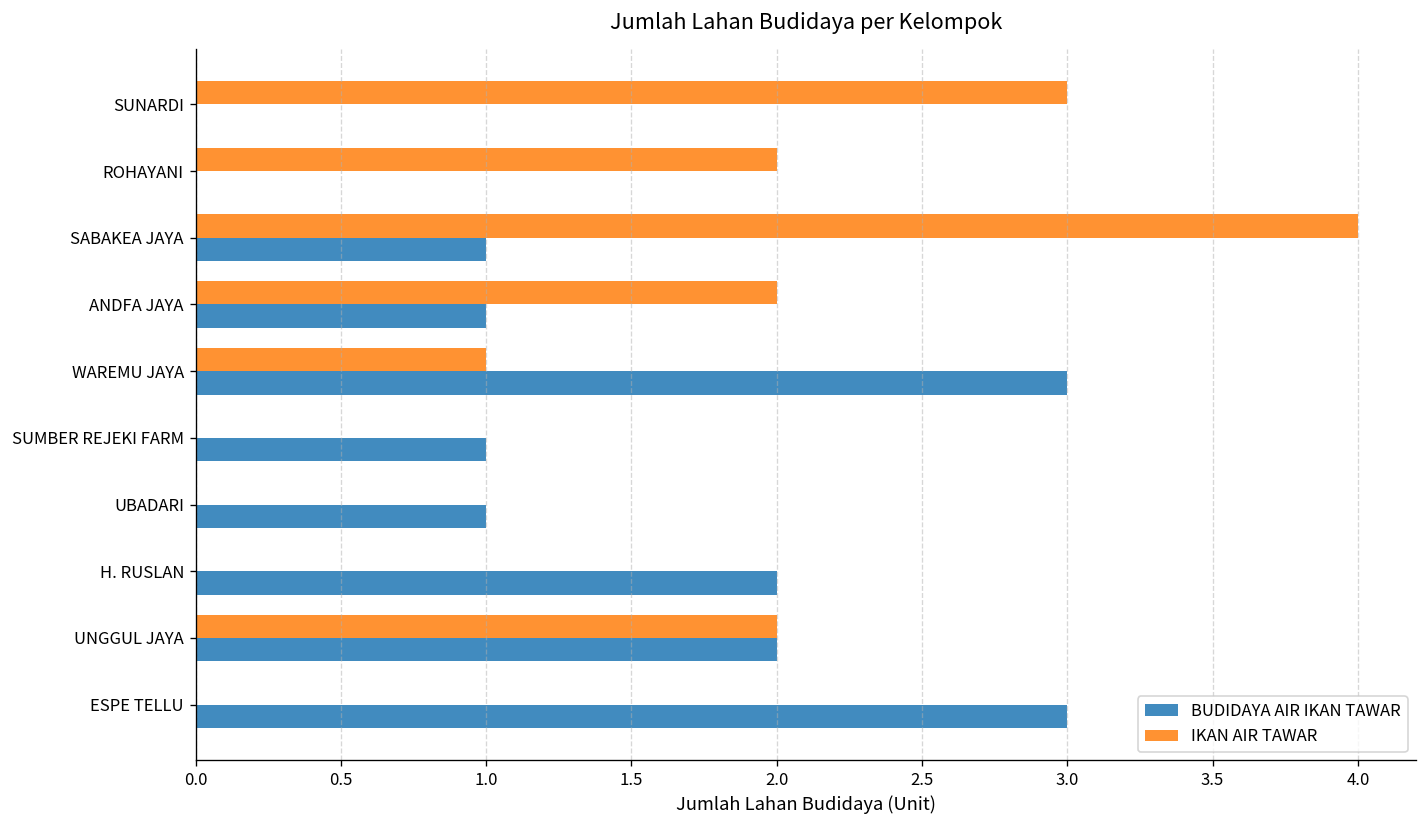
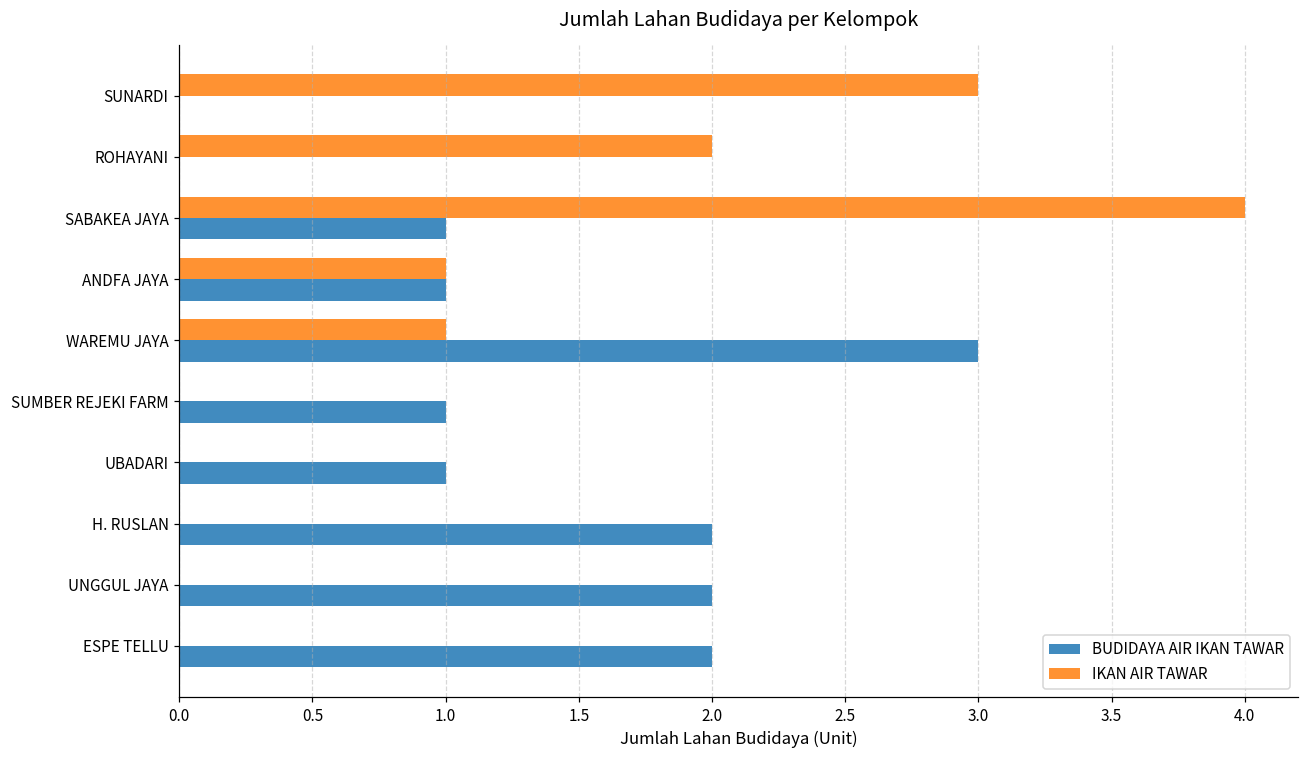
IKAN AIR TAWAR, ANDFA JAYA: 2 -> 1
IKAN AIR TAWAR, UNGGUL JAYA: 2 -> 0
BUDIDAYA AIR IKAN TAWAR, ESPE TELLU: 3 -> 2
